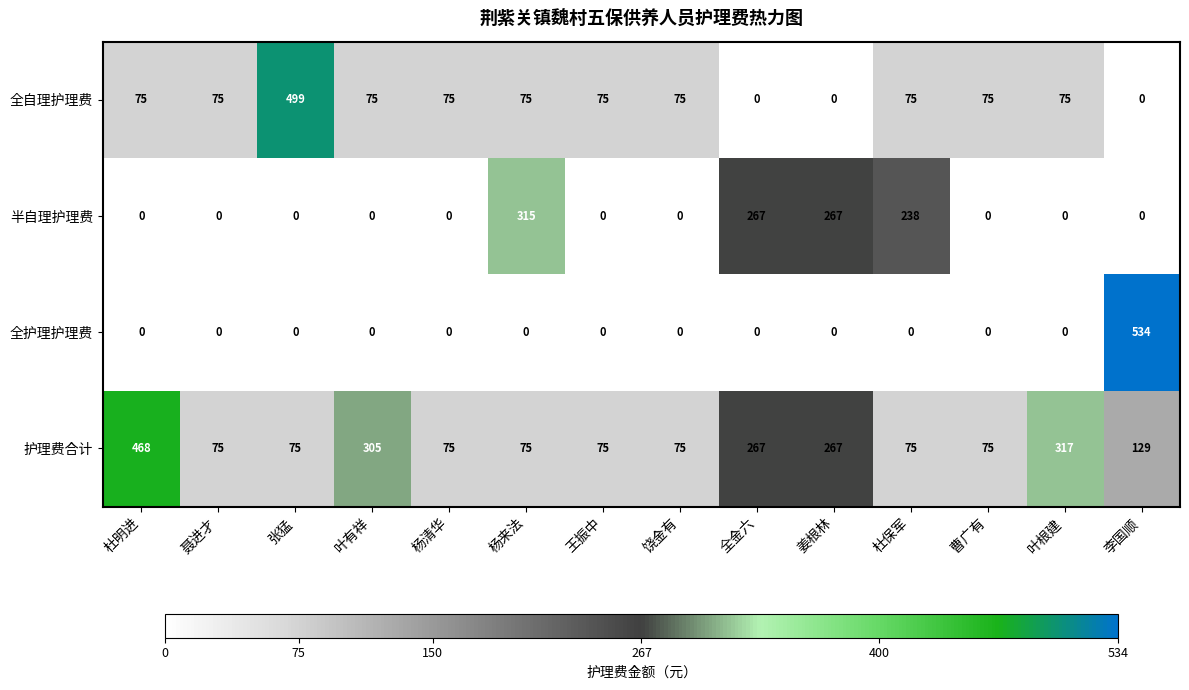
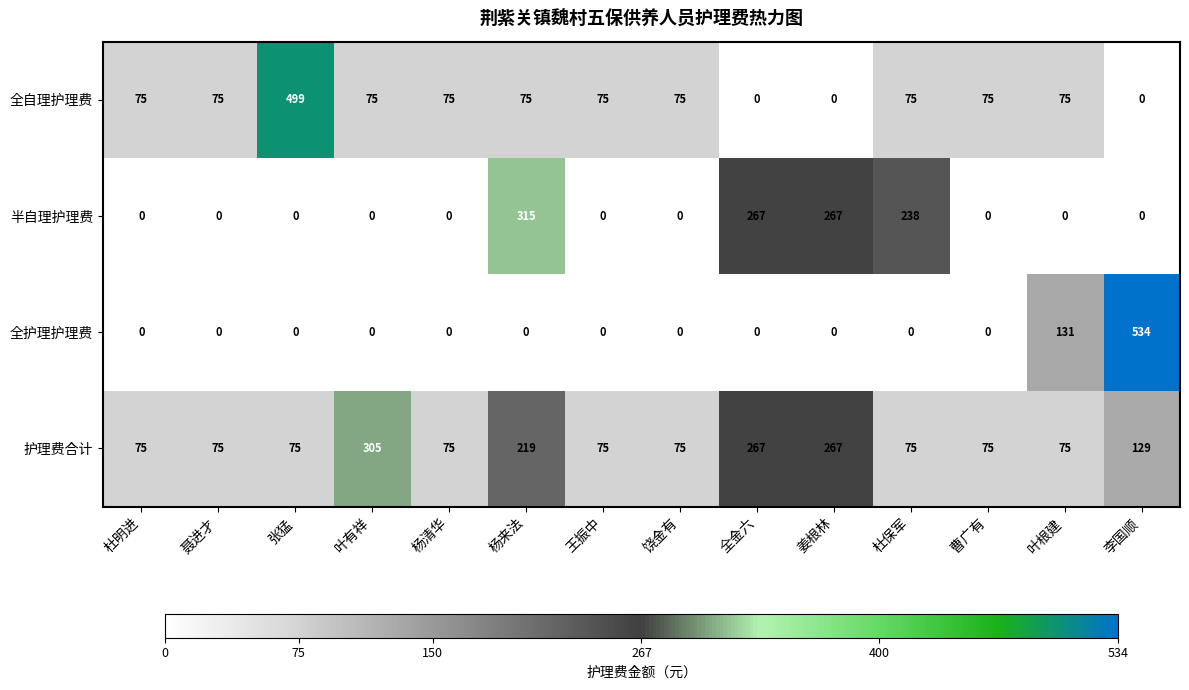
全护理护理费, 叶根建: 0 -> 131
护理费合计, 杜明进: 468 -> 75
护理费合计, 杨来法: 75 -> 219
护理费合计, 叶根建: 317 -> 75
